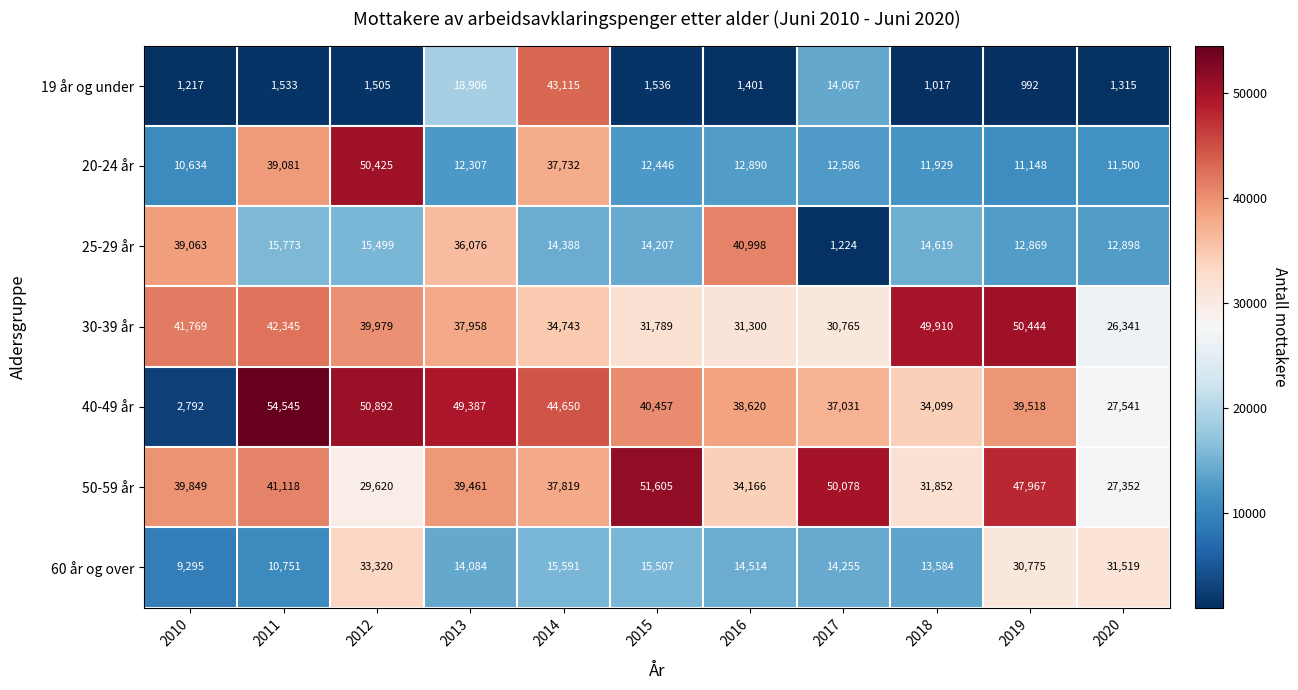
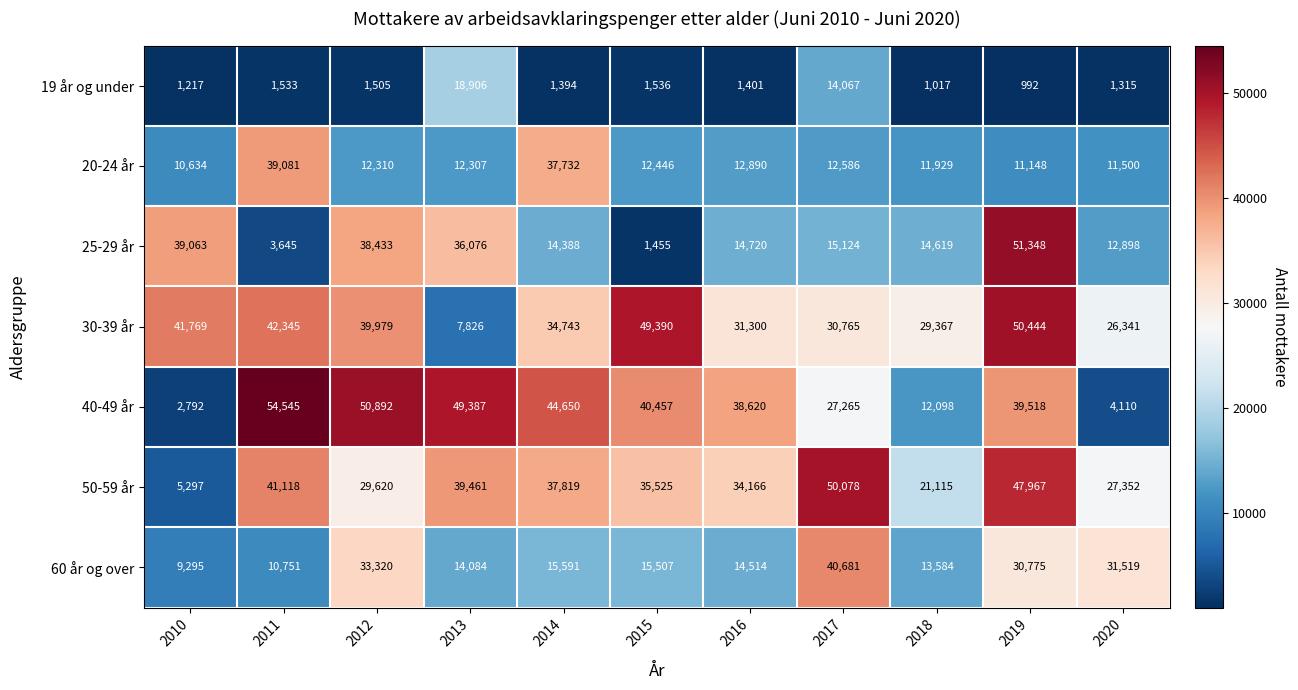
19 år og under, 2014: 43,115 -> 1,394
20-24 år, 2012: 50,425 -> 12,310
25-29 år, 2011: 15,773 -> 3,645
25-29 år, 2012: 15,499 -> 38,433
25-29 år, 2015: 14,207 -> 1,455
25-29 år, 2016: 40,998 -> 14,720
25-29 år, 2017: 1,224 -> 15,124
25-29 år, 2019: 12,869 -> 51,348
30-39 år, 2013: 37,958 -> 7,826
30-39 år, 2015: 31,789 -> 49,390
30-39 år, 2018: 49,910 -> 29,367
40-49 år, 2017: 37,031 -> 27,265
40-49 år, 2018: 34,099 -> 12,098
40-49 år, 2020: 27,541 -> 4,110
50-59 år, 2010: 39,849 -> 5,297
50-59 år, 2015: 51,605 -> 35,525
50-59 år, 2018: 31,852 -> 21,115
60 år og over, 2017: 14,255 -> 40,681
